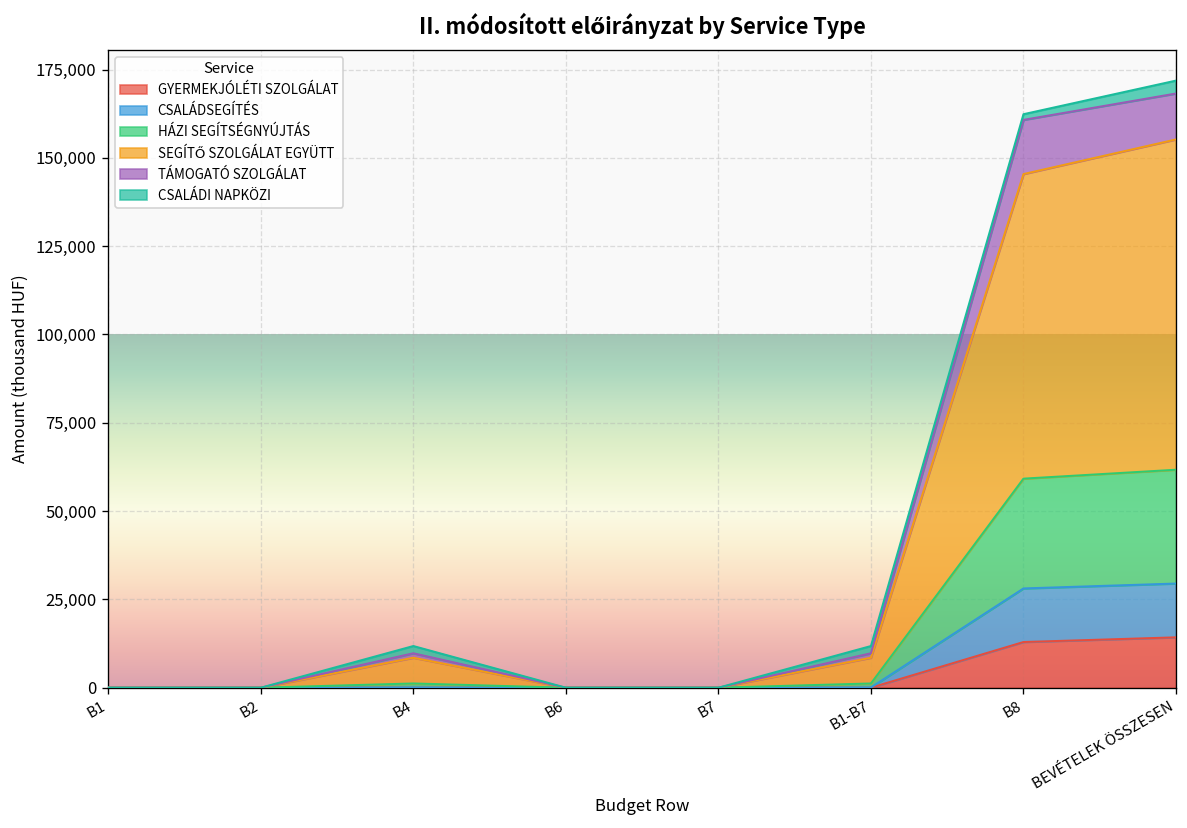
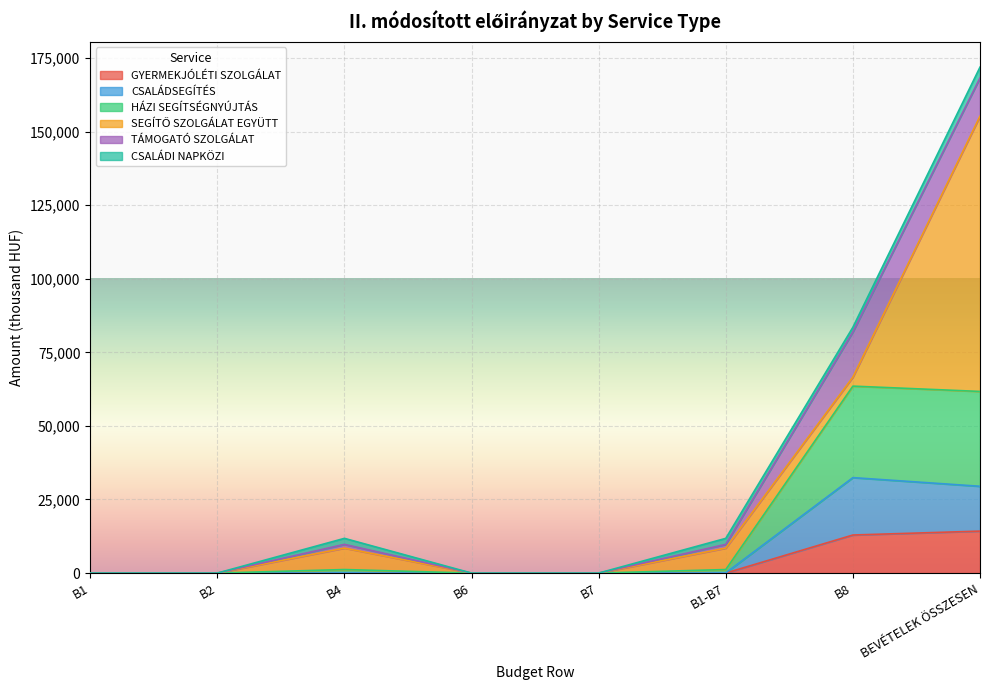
CSALÁDSEGÍTÉS, B8: 15,000 -> 19,000
SEGÍTŐ SZOLGÁLAT EGYÜTT, B8: 86,000 -> 3,000
